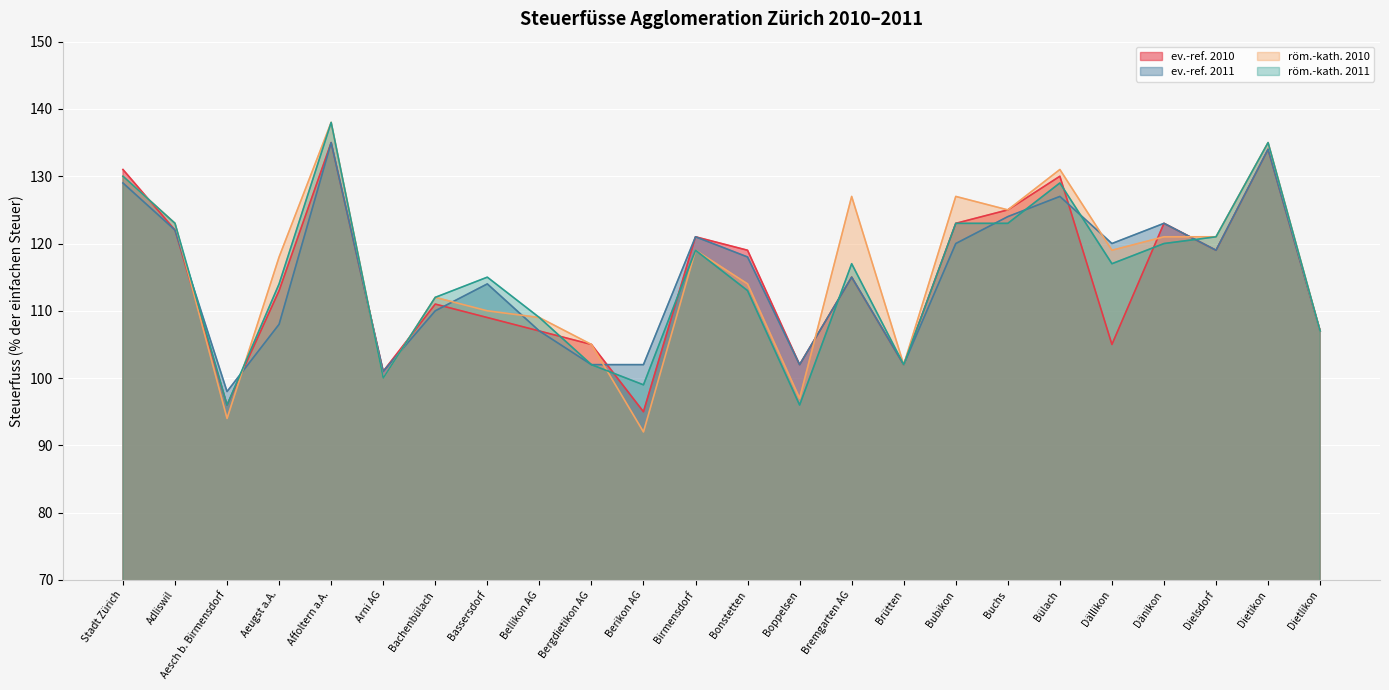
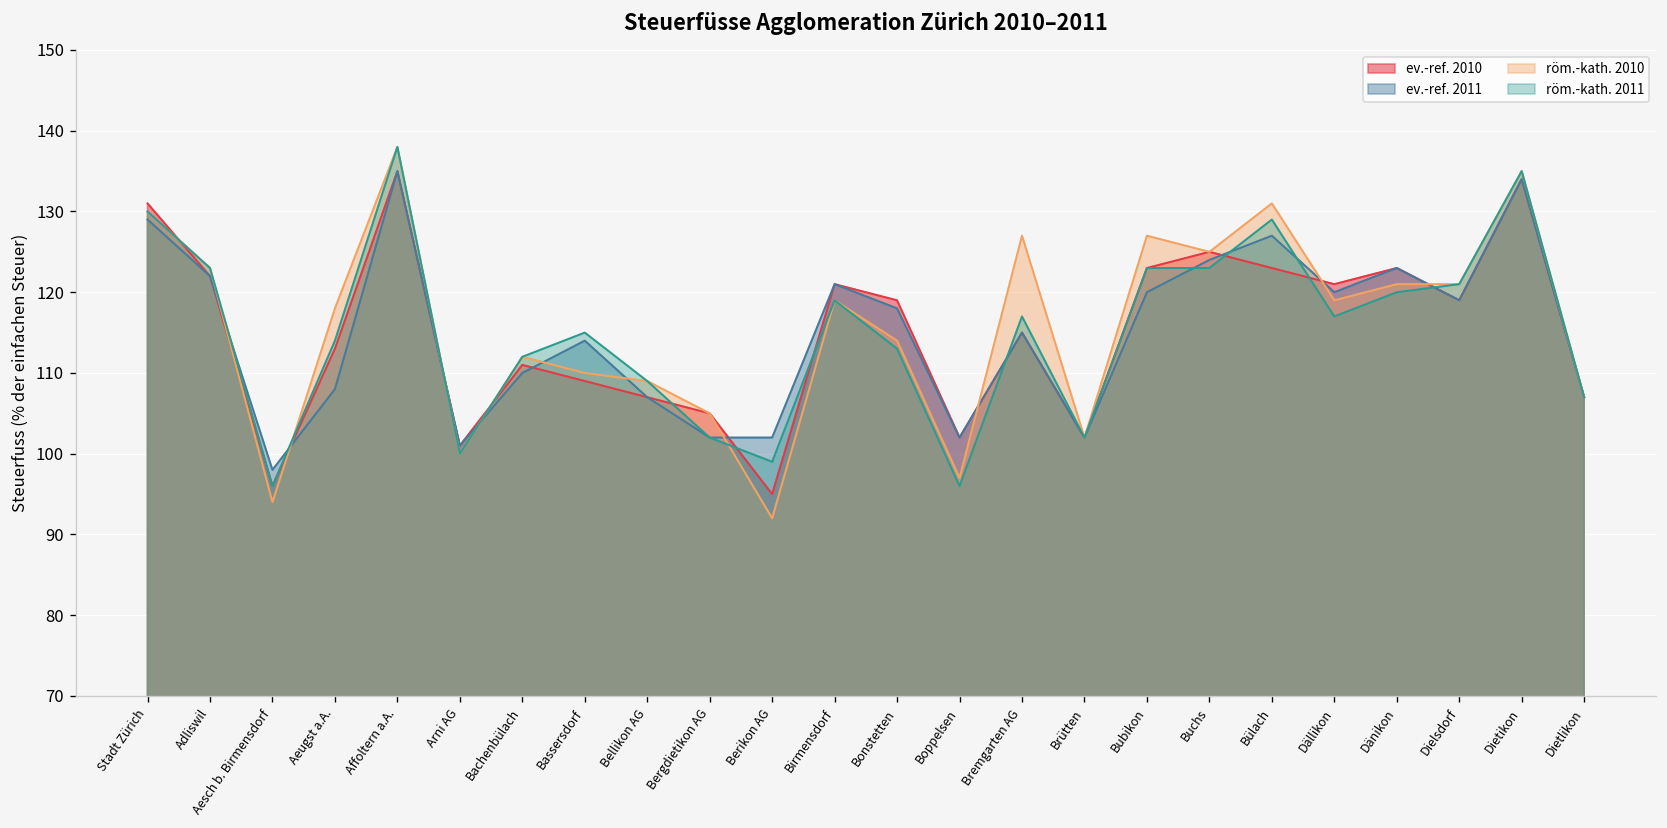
ev.-ref. 2010, Bülach: 130 -> 123
ev.-ref. 2010, Dällikon: 105 -> 121
